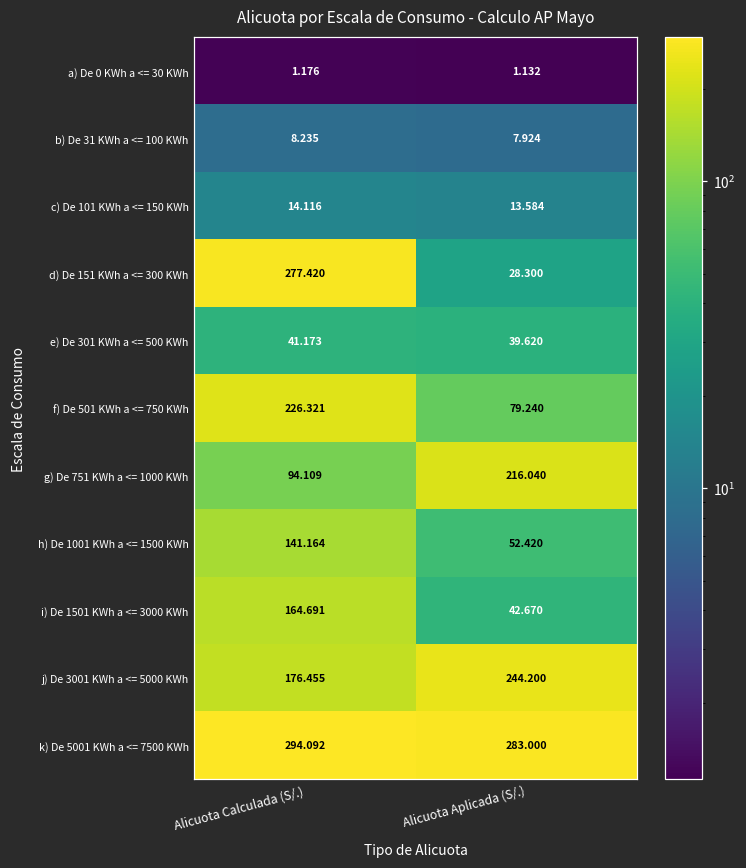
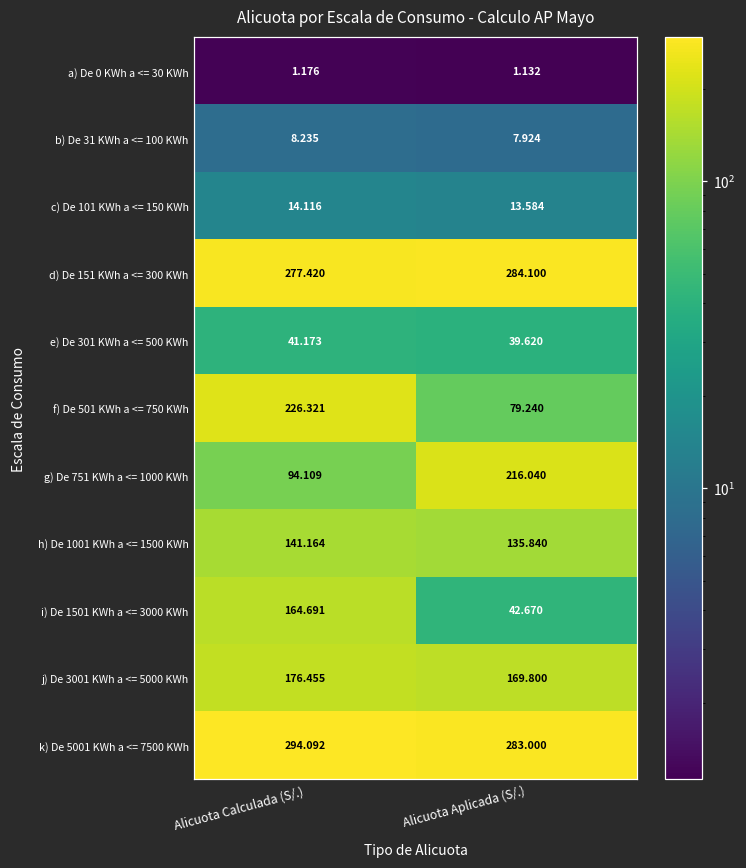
d) De 151 KWh a <= 300 KWh, Alicuota Aplicada (S/.): 28.300 -> 284.100
h) De 1001 KWh a <= 1500 KWh, Alicuota Aplicada (S/.): 52.420 -> 135.840
j) De 3001 KWh a <= 5000 KWh, Alicuota Aplicada (S/.): 244.200 -> 169.800
